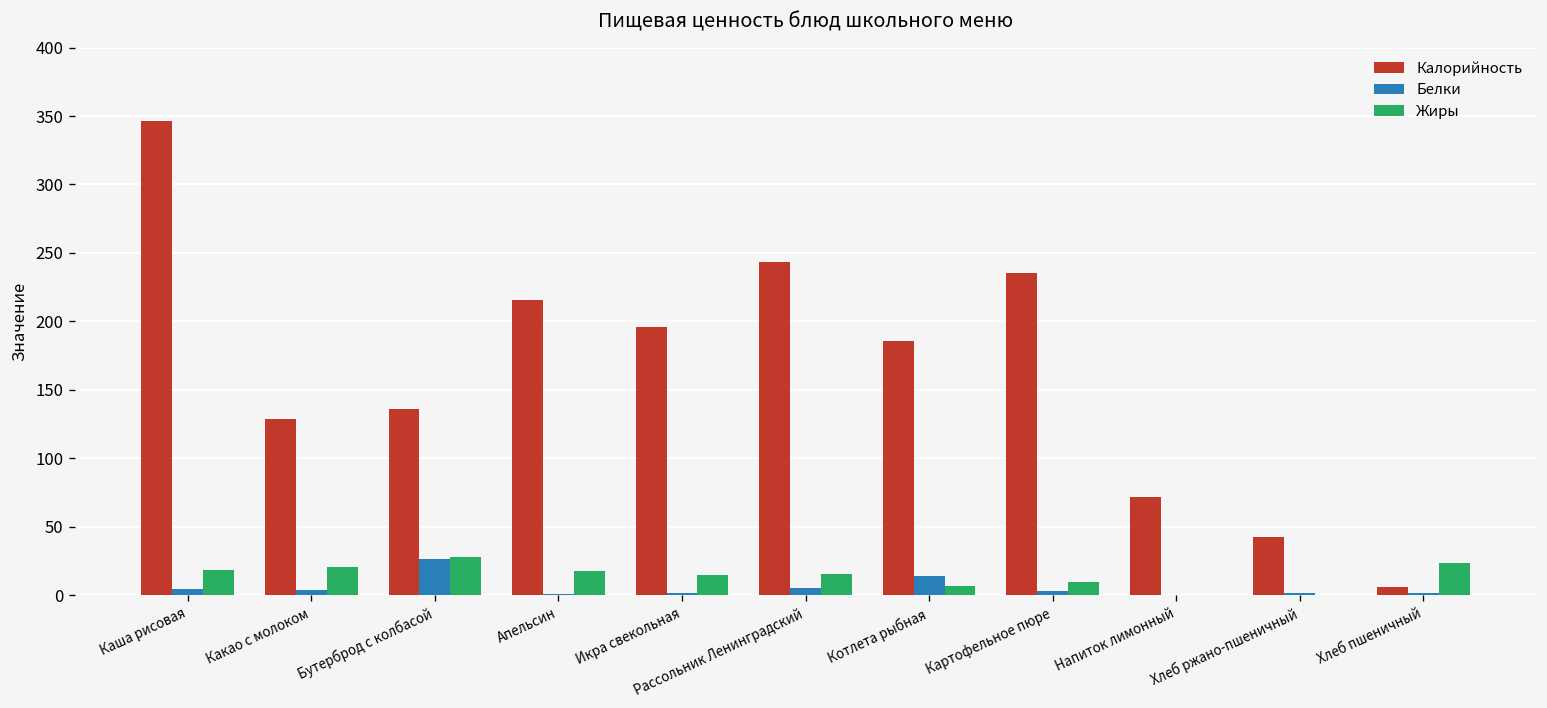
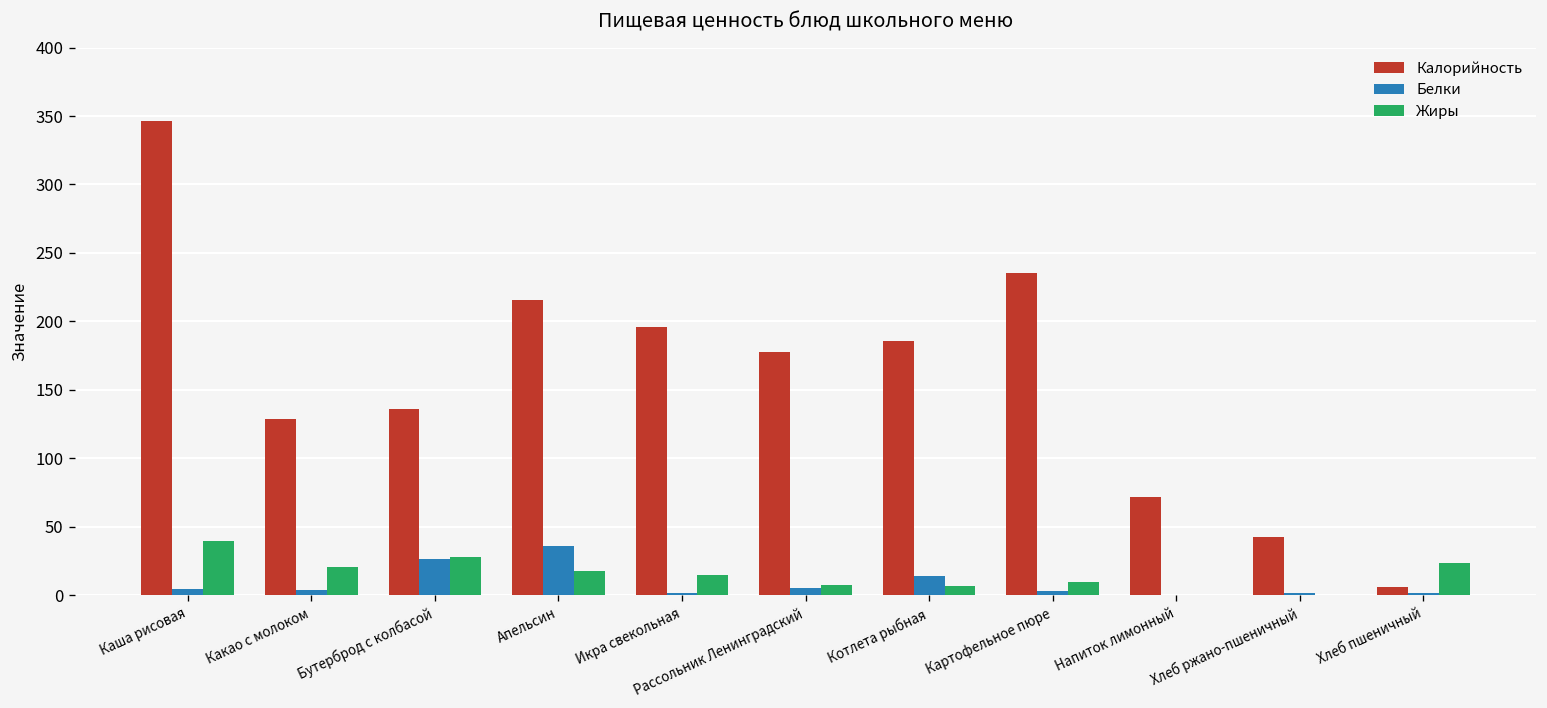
Жиры, Каша рисовая: 18 -> 40
Белки, Апельсин: 1 -> 36
Калорийность, Рассольник Ленинградский: 243 -> 178
Жиры, Рассольник Ленинградский: 16 -> 7
